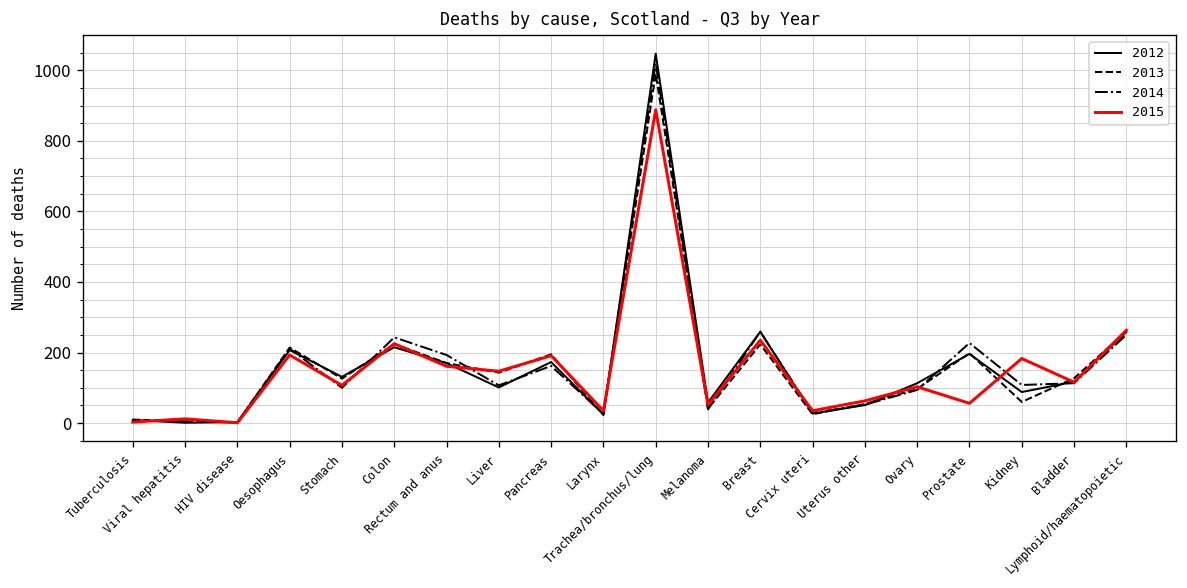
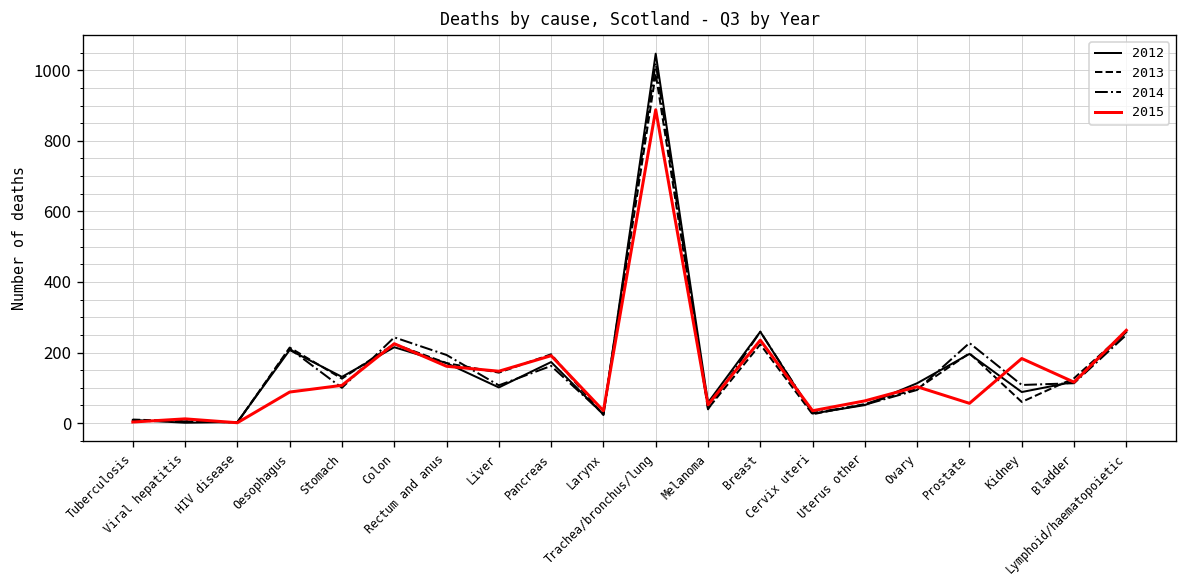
2015, Oesophagus: 190 -> 90
